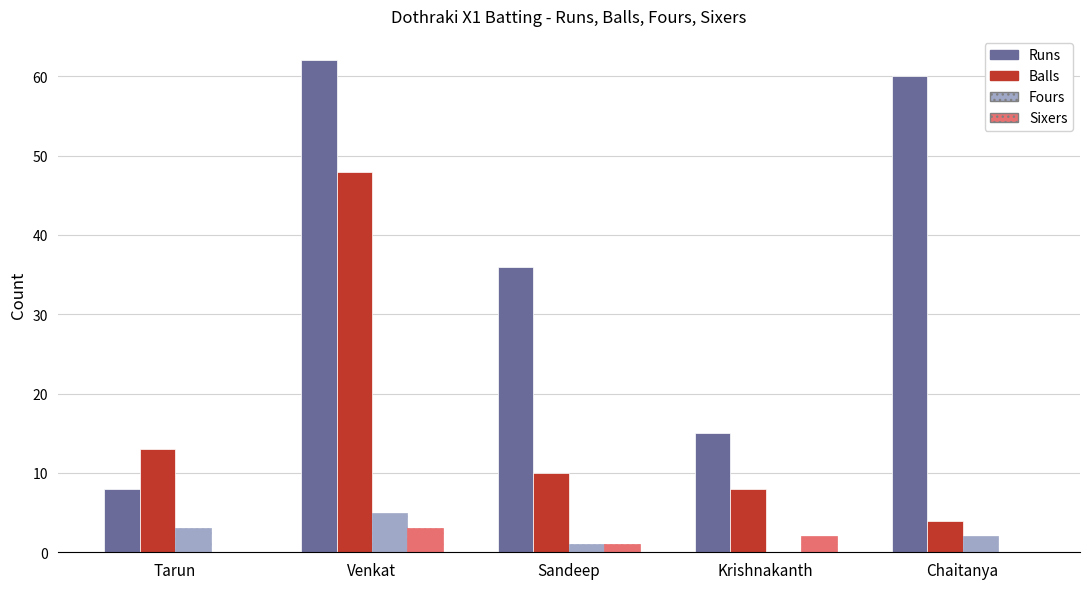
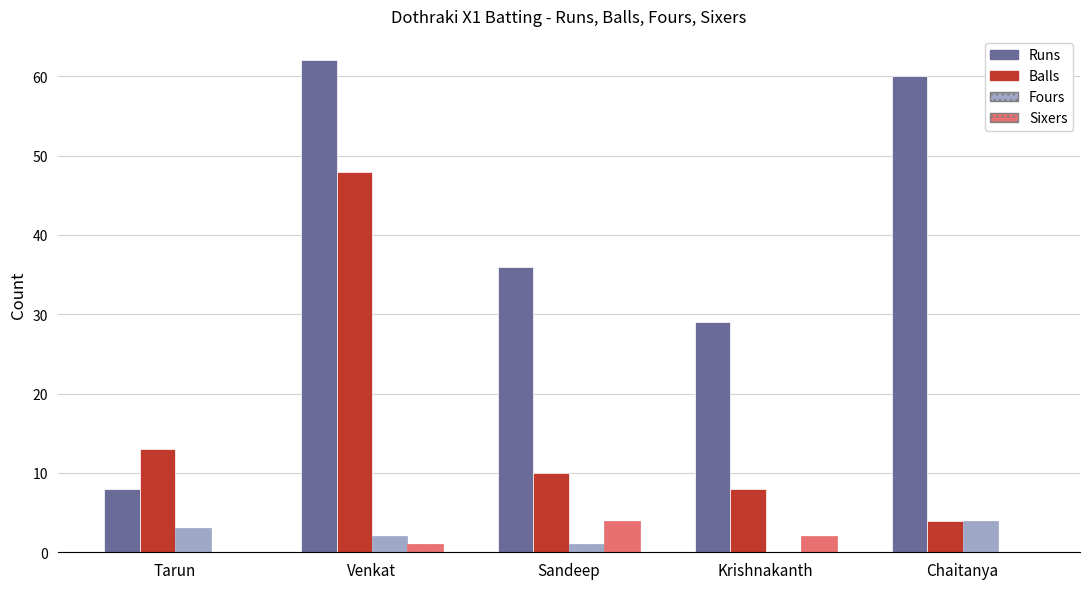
Fours, Venkat: 5 -> 2
Sixers, Venkat: 3 -> 1
Sixers, Sandeep: 1 -> 4
Runs, Krishnakanth: 15 -> 29
Fours, Chaitanya: 2 -> 4
